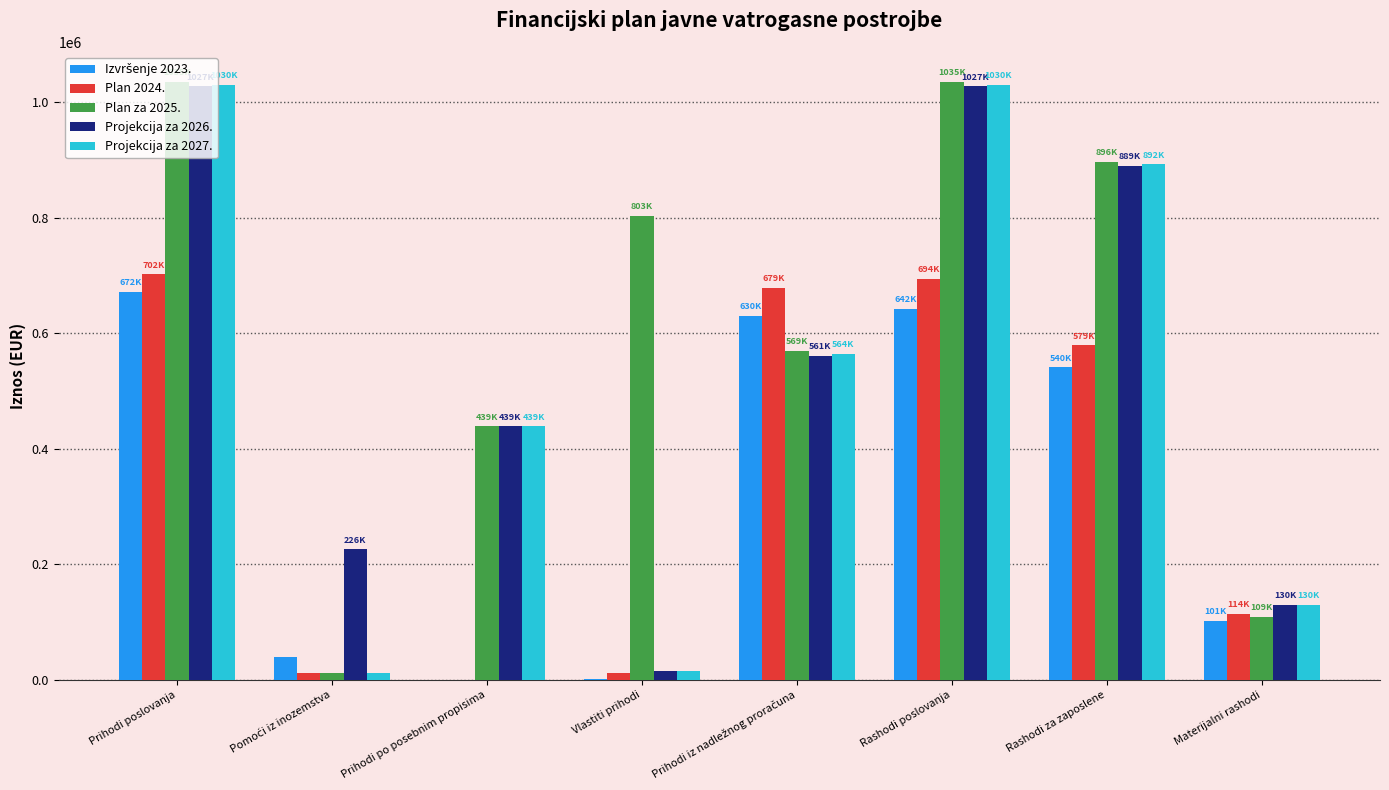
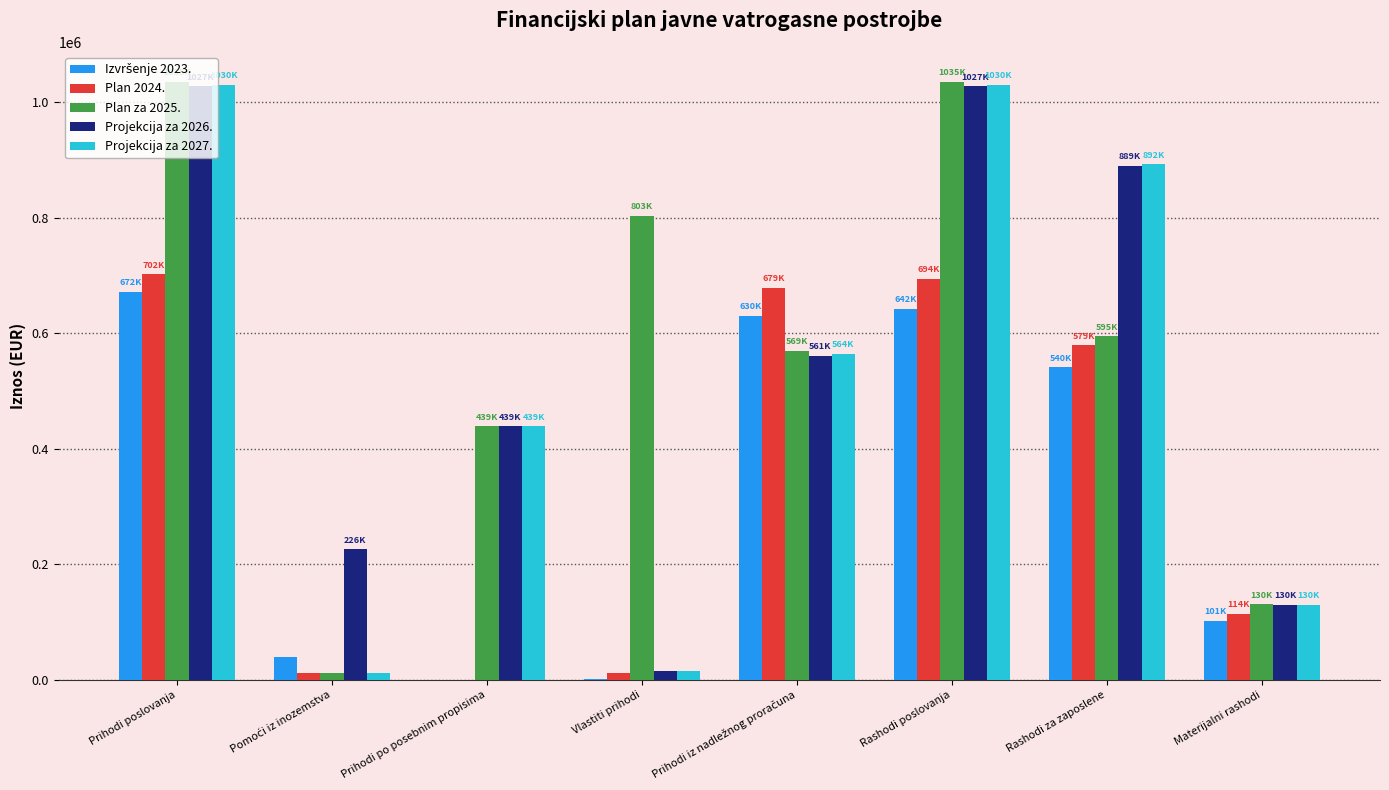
Plan za 2025., Rashodi za zaposlene: 896K -> 595K
Plan za 2025., Materijalni rashodi: 109K -> 130K
